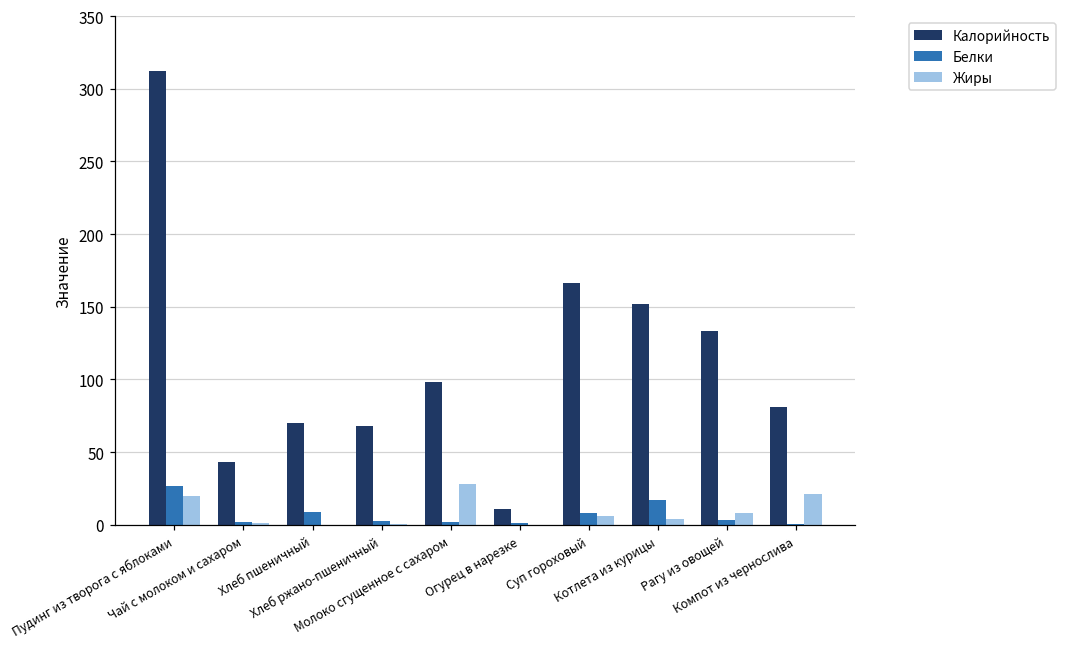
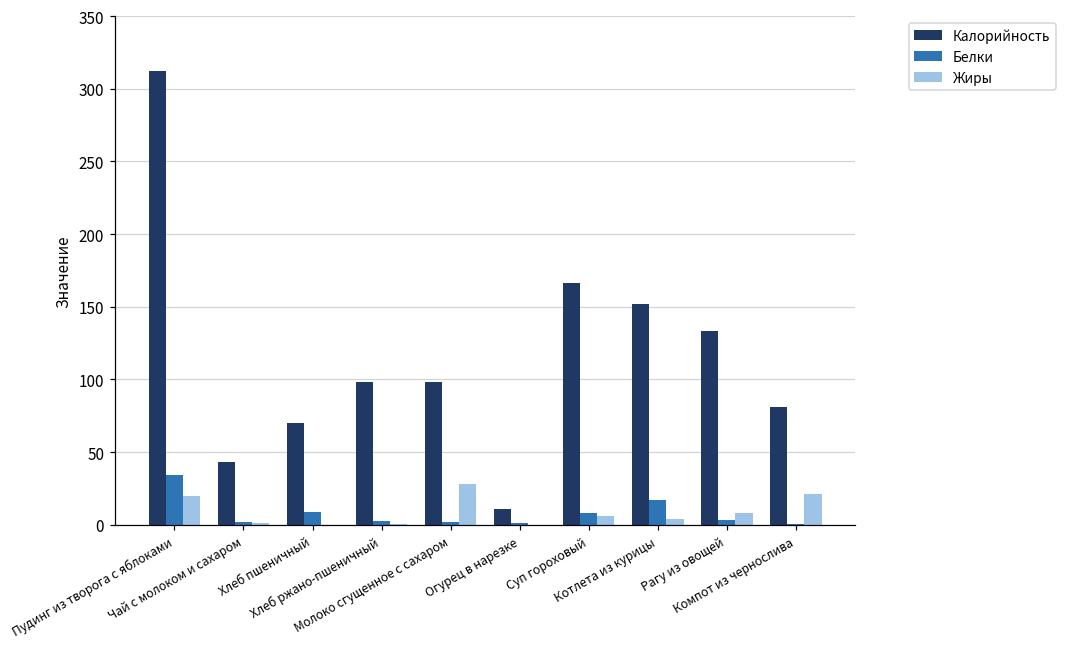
Белки, Пудинг из творога с яблоками: 27 -> 34
Калорийность, Хлеб ржано-пшеничный: 68 -> 98
